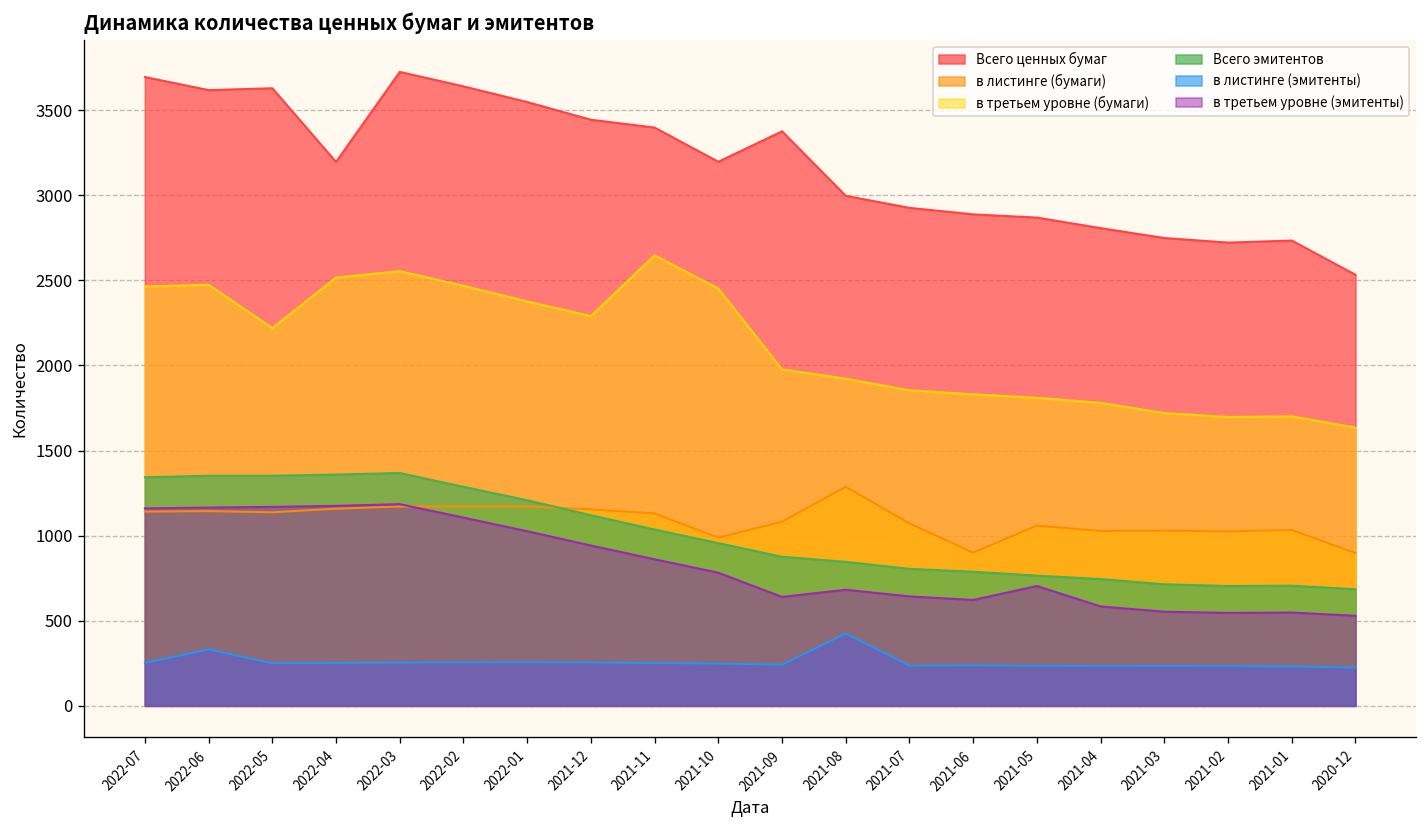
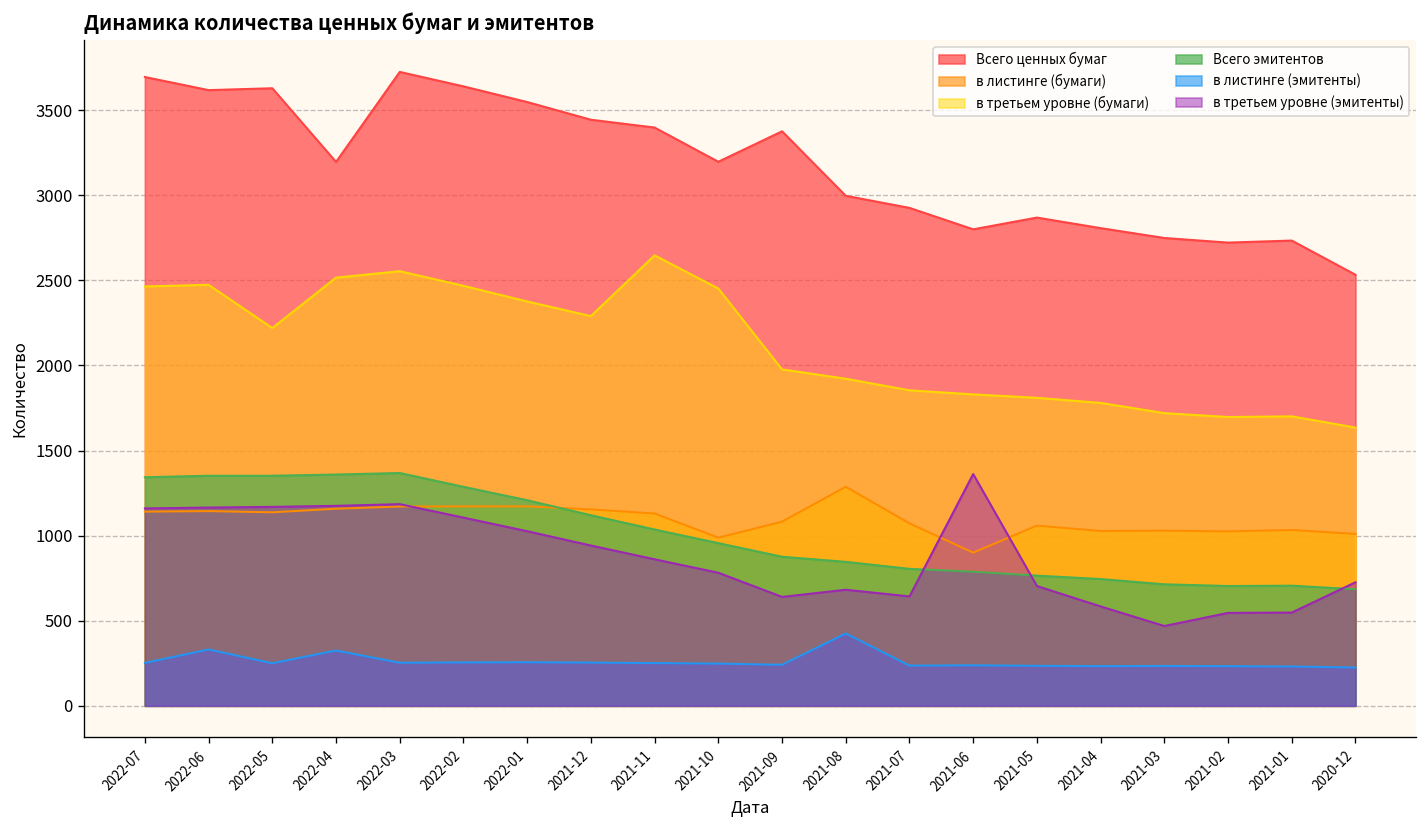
в листинге (эмитенты), 2022-04: 250 -> 330
Всего ценных бумаг, 2021-06: 2890 -> 2800
в третьем уровне (эмитенты), 2021-06: 620 -> 1360
в третьем уровне (эмитенты), 2021-03: 550 -> 470
в листинге (бумаги), 2020-12: 900 -> 1010
в третьем уровне (эмитенты), 2020-12: 530 -> 730
